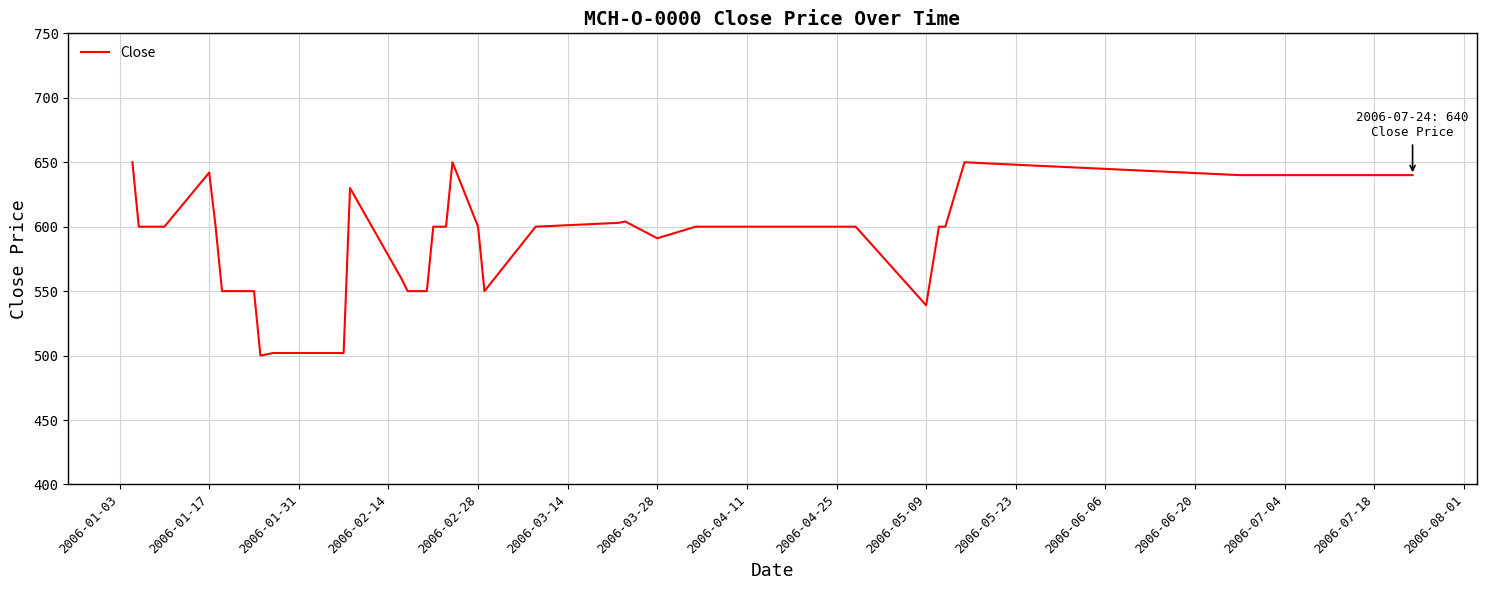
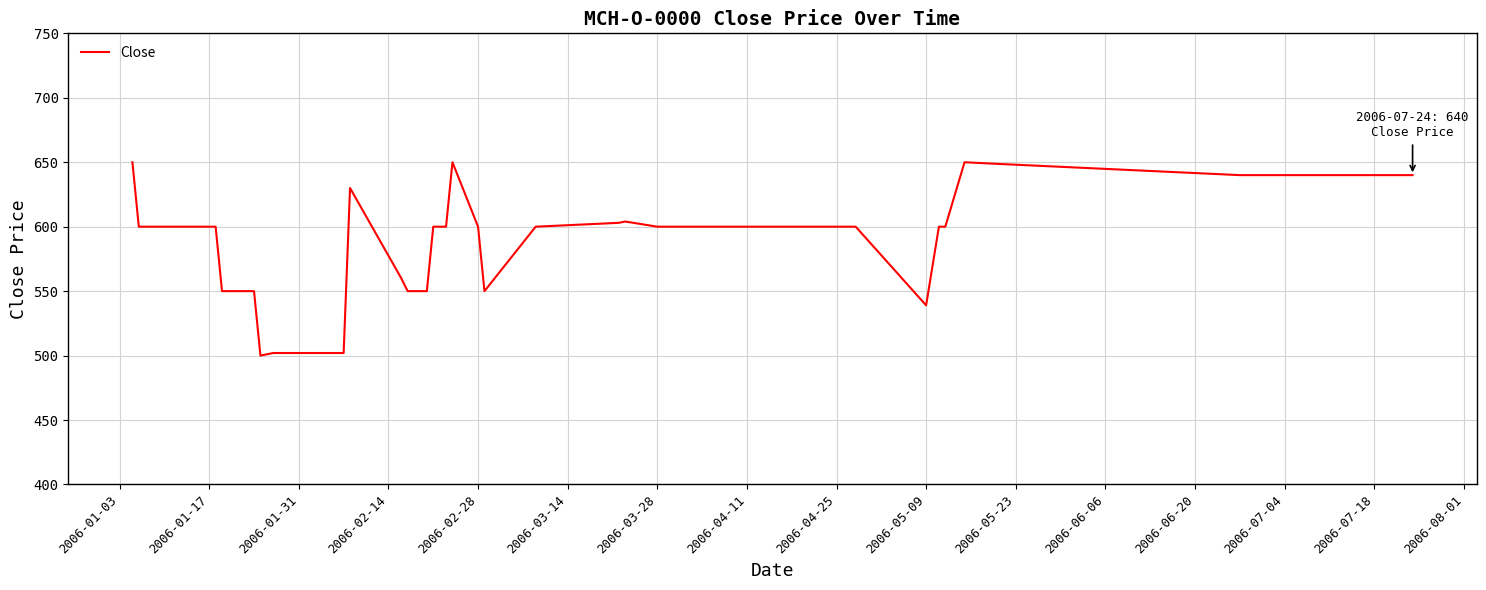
2006-01-17: 642 -> 600
2006-03-28: 591 -> 600
